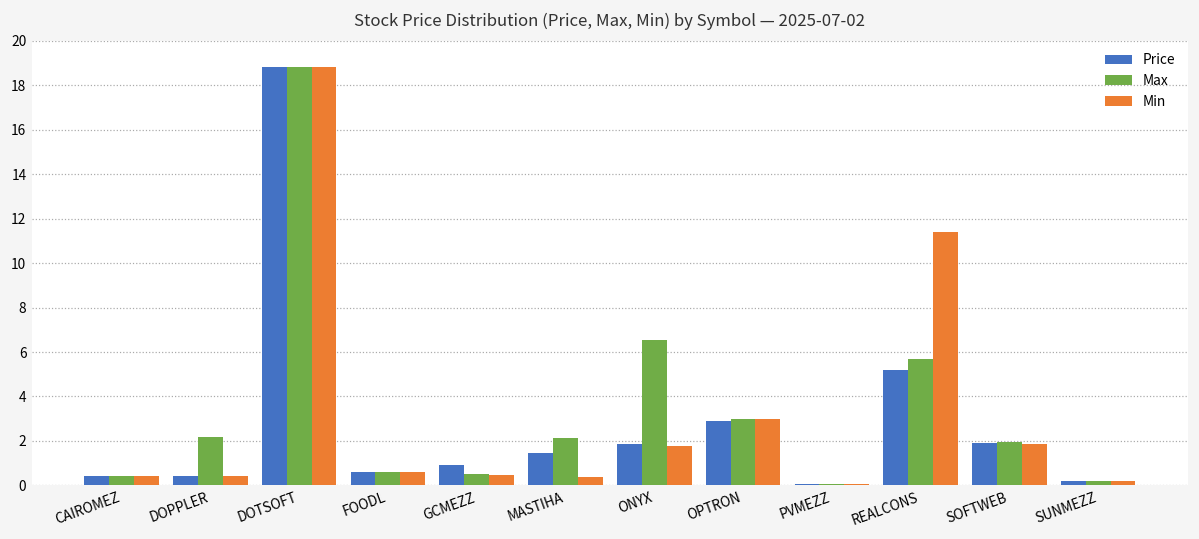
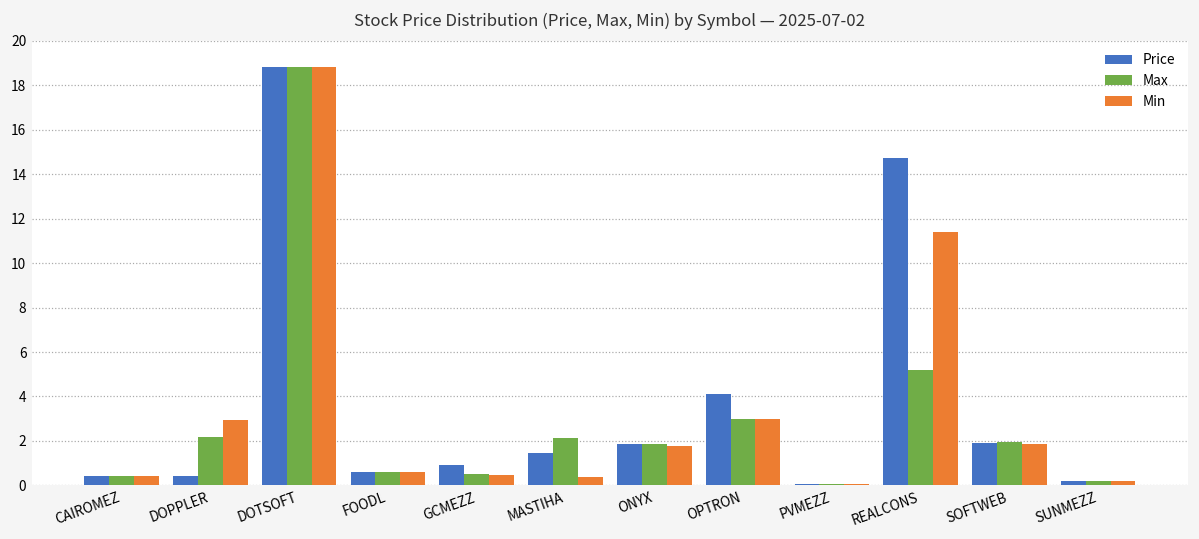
Min, DOPPLER: 0.4 -> 3.0
Max, ONYX: 6.5 -> 1.9
Price, OPTRON: 2.9 -> 4.1
Price, REALCONS: 5.2 -> 14.8
Max, REALCONS: 5.7 -> 5.2
